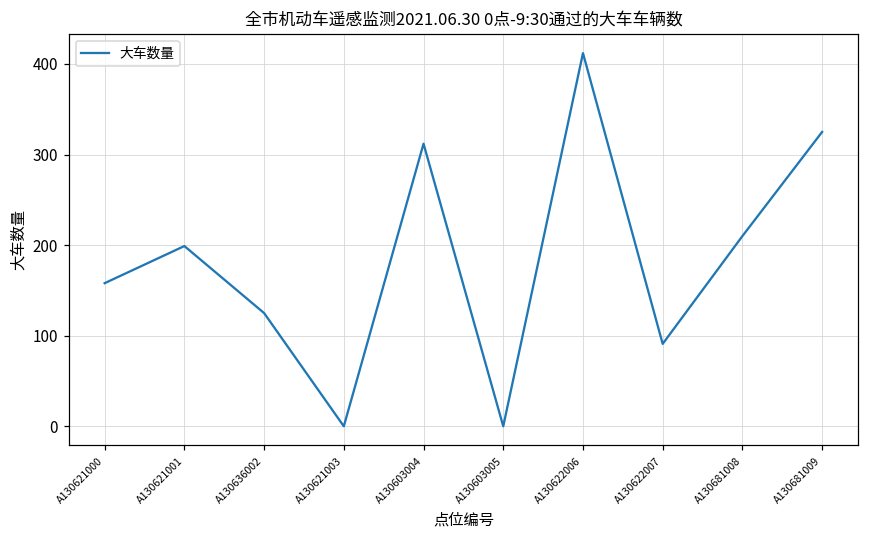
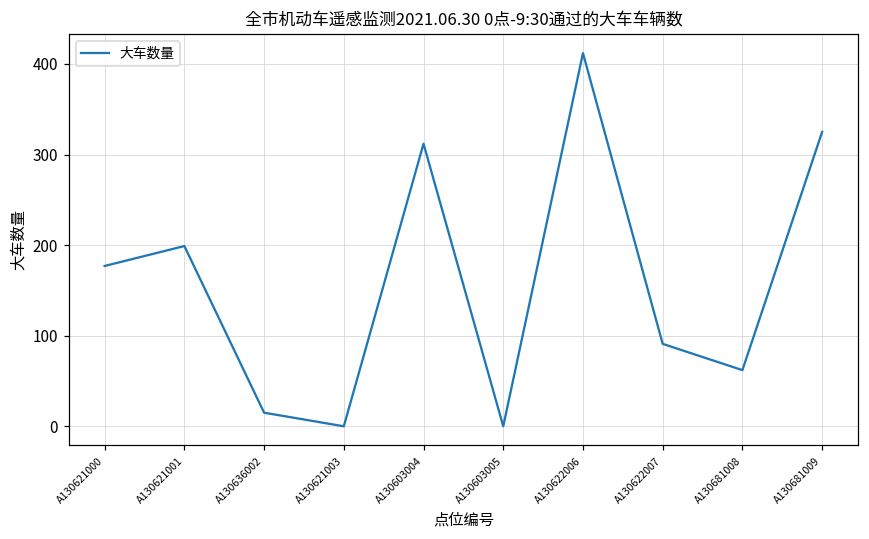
A130621000: 160 -> 180
A130636002: 130 -> 20
A130681008: 210 -> 60
